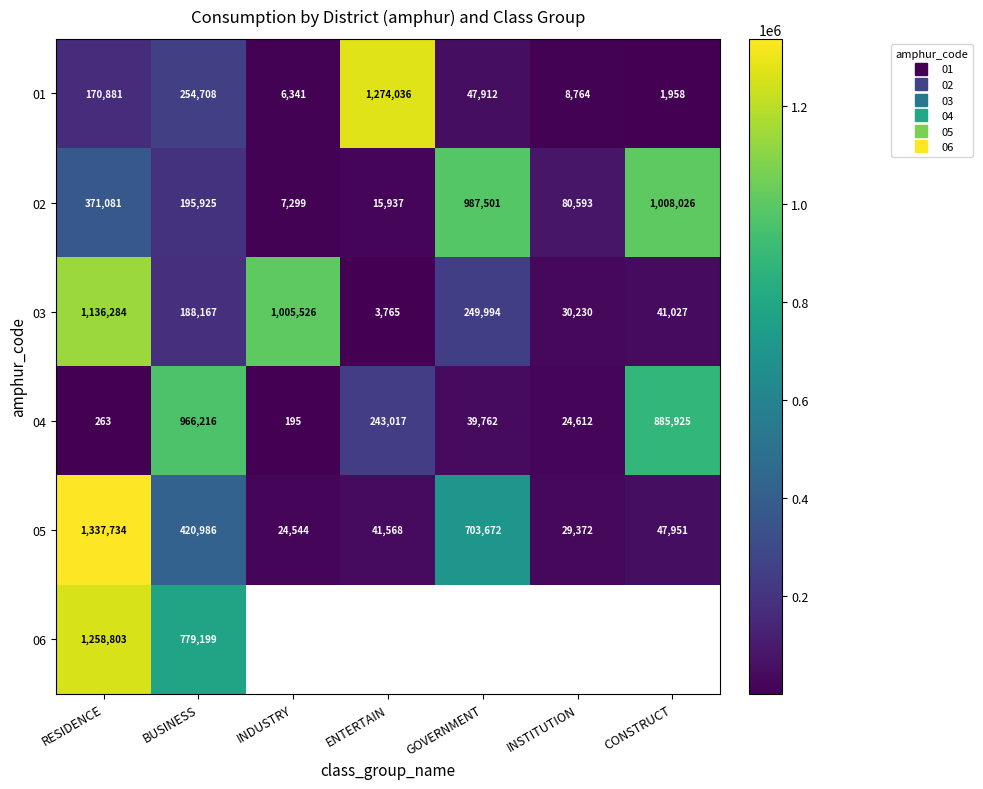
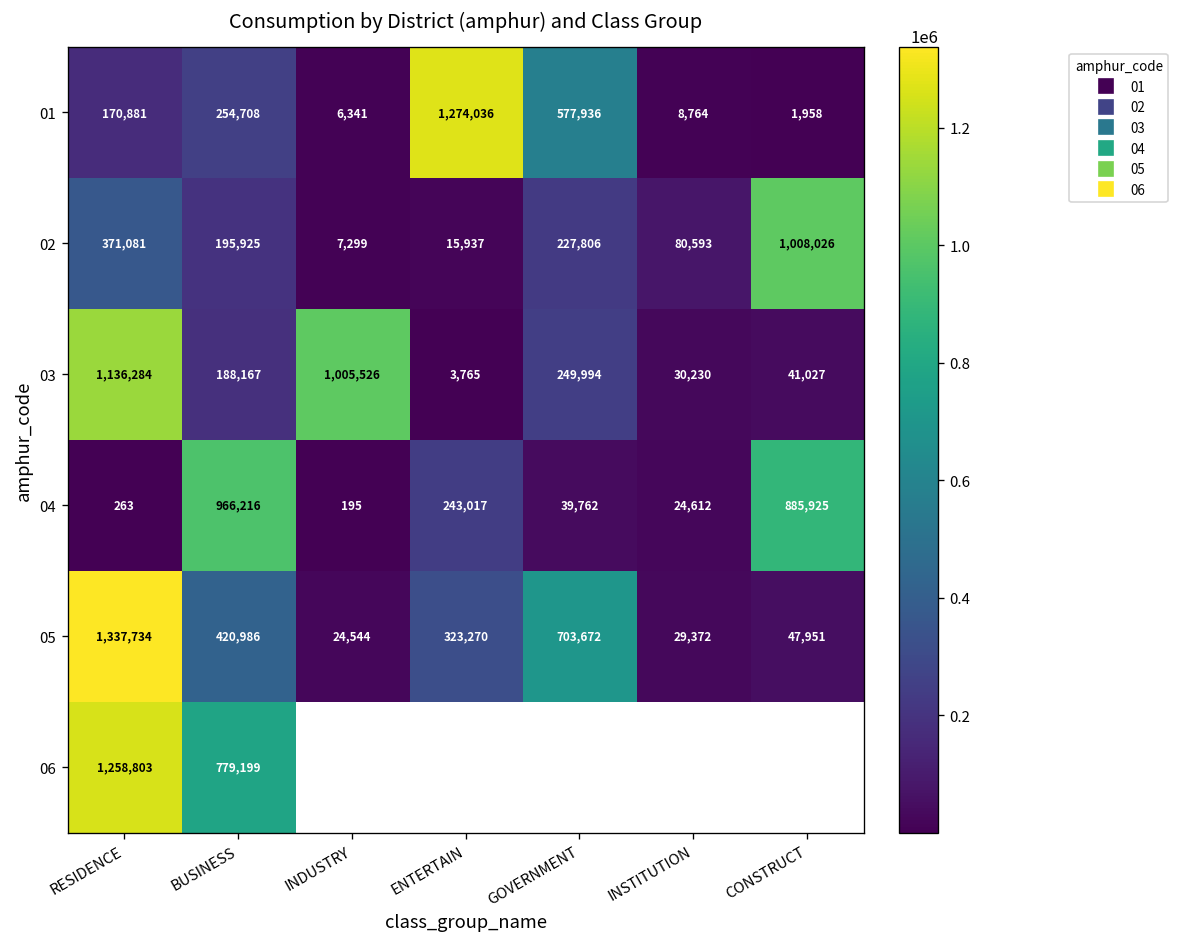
01, GOVERNMENT: 47,912 -> 577,936
02, GOVERNMENT: 987,501 -> 227,806
05, ENTERTAIN: 41,568 -> 323,270
